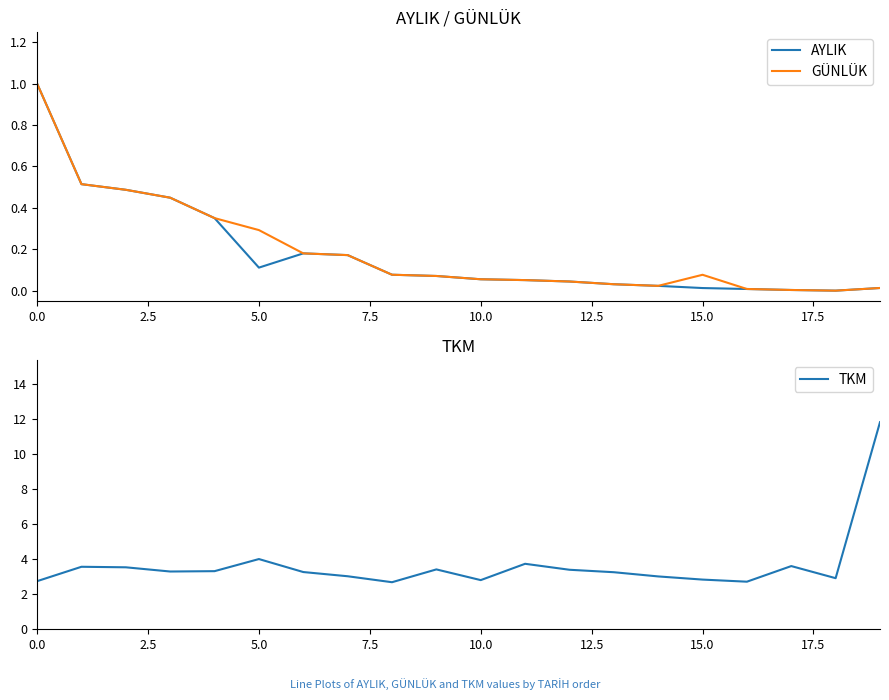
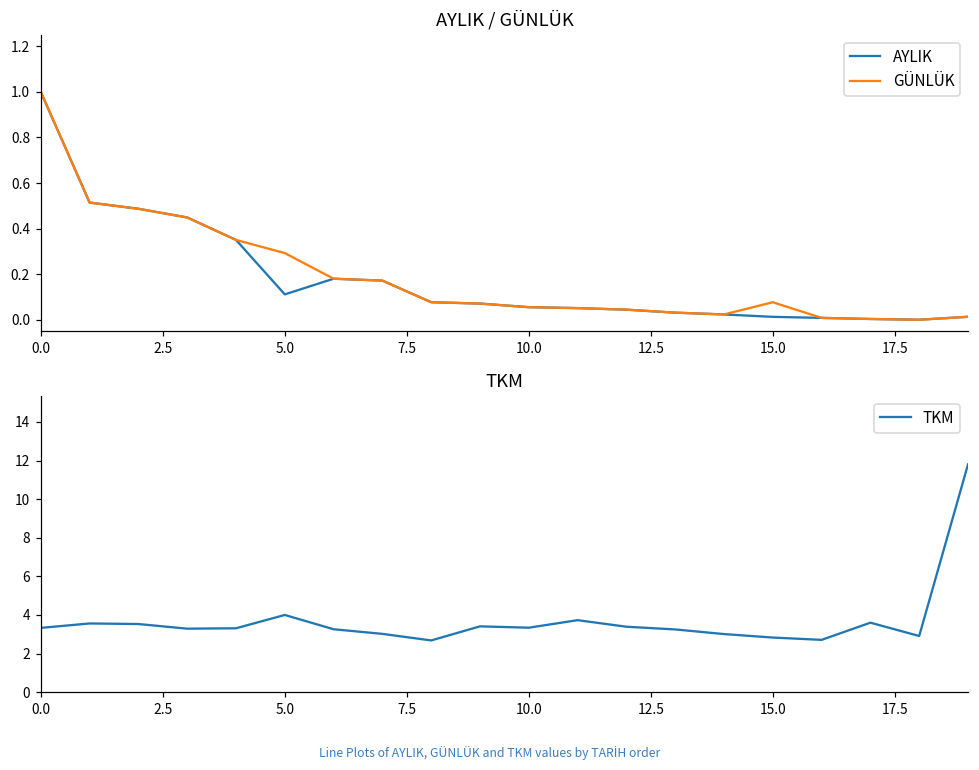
TKM, 0.0: 2.7 -> 3.3
TKM, 10.0: 2.8 -> 3.3
